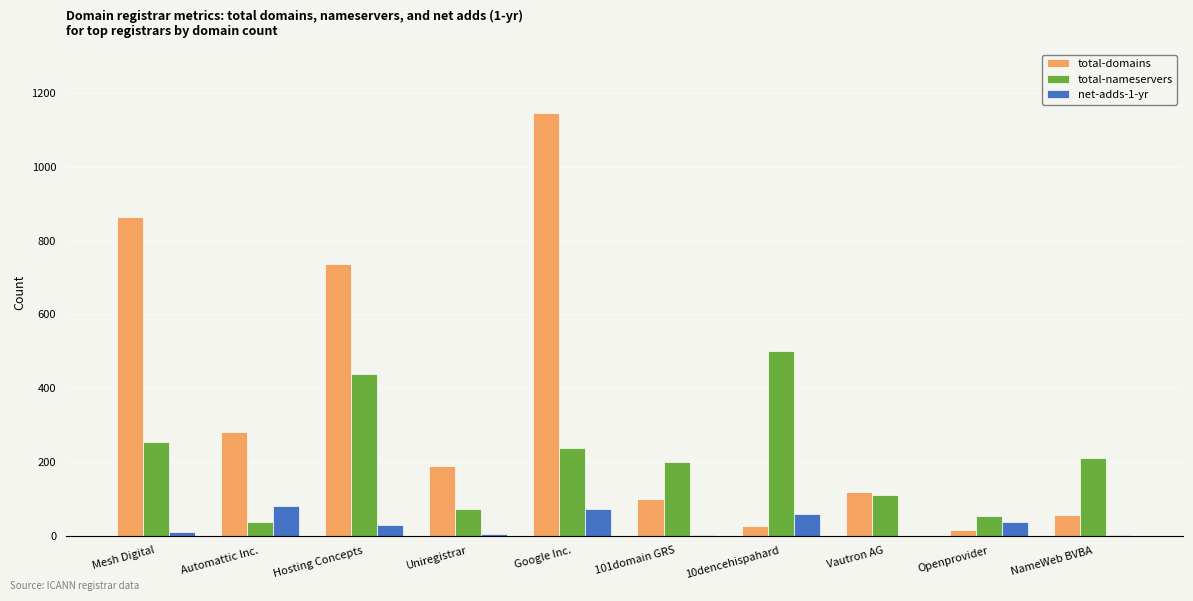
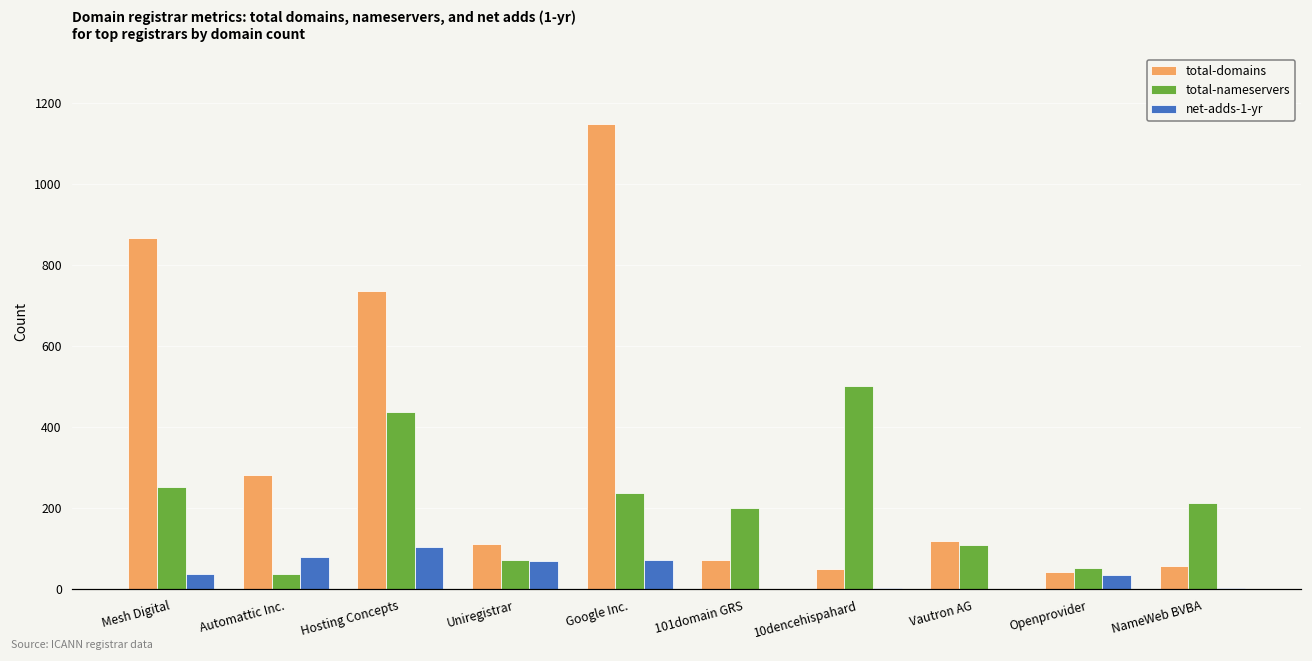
net-adds-1-yr, Mesh Digital: 10 -> 40
net-adds-1-yr, Hosting Concepts: 30 -> 100
total-domains, Uniregistrar: 190 -> 110
net-adds-1-yr, Uniregistrar: 0 -> 70
total-domains, 101domain GRS: 100 -> 70
total-domains, 10dencehispahard: 30 -> 50
net-adds-1-yr, 10dencehispahard: 60 -> 0
total-domains, Openprovider: 20 -> 40
